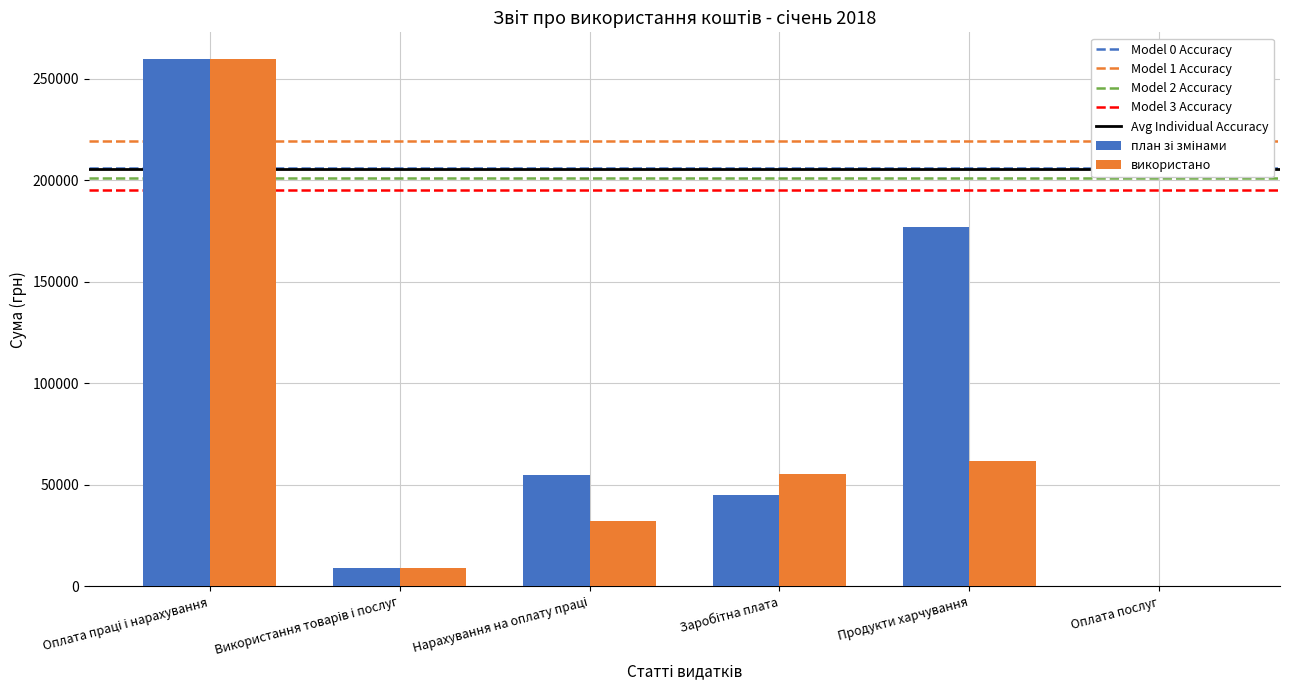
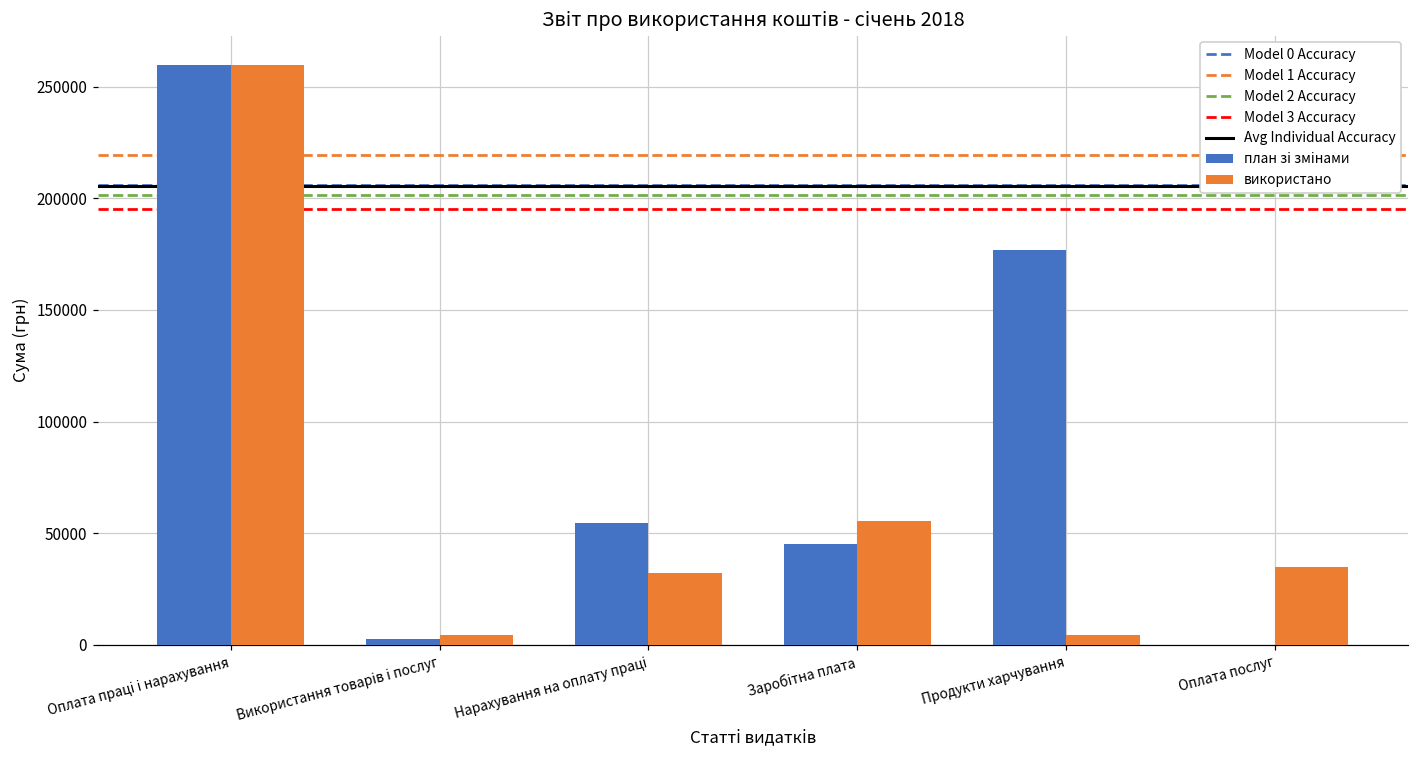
план зі змінами, Використання товарів і послуг: 9000 -> 3000
використано, Використання товарів і послуг: 9000 -> 5000
використано, Продукти харчування: 62000 -> 5000
використано, Оплата послуг: 0 -> 35000
